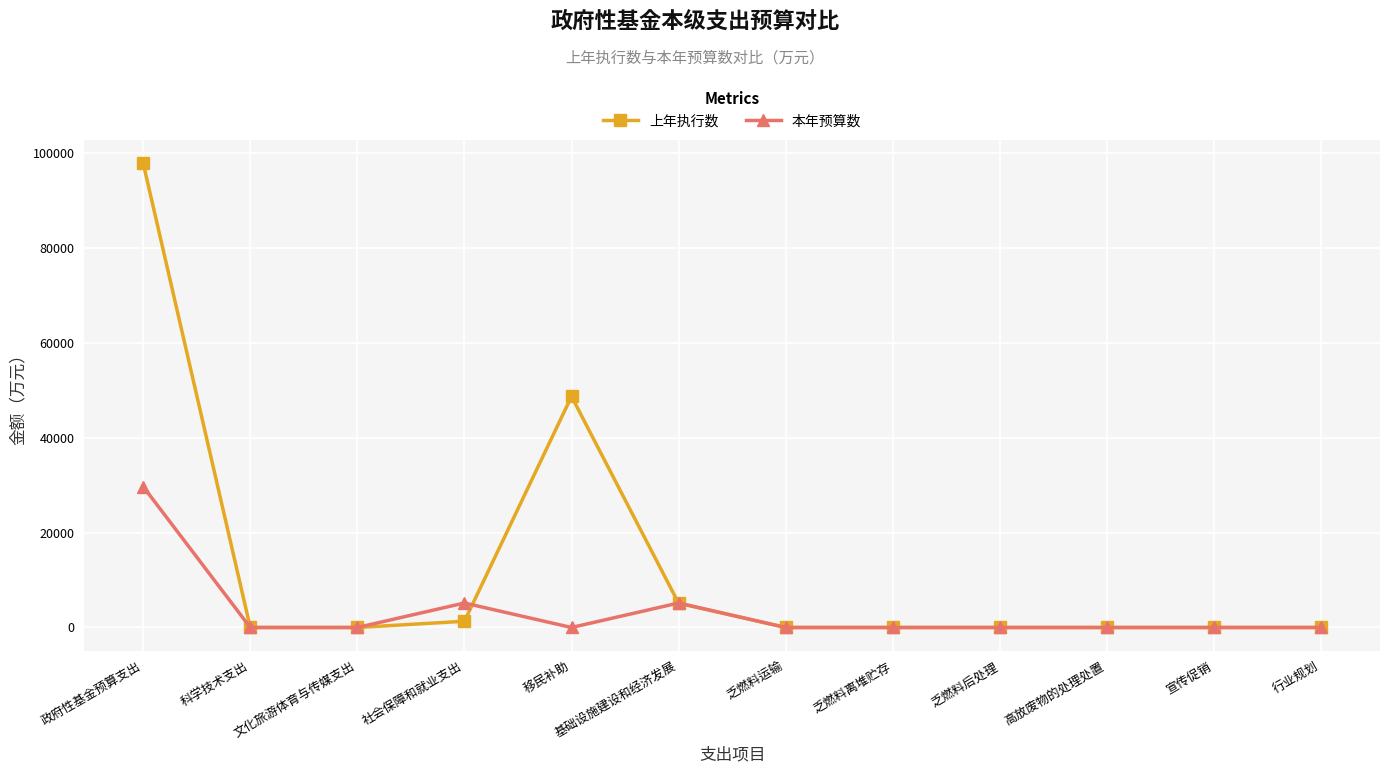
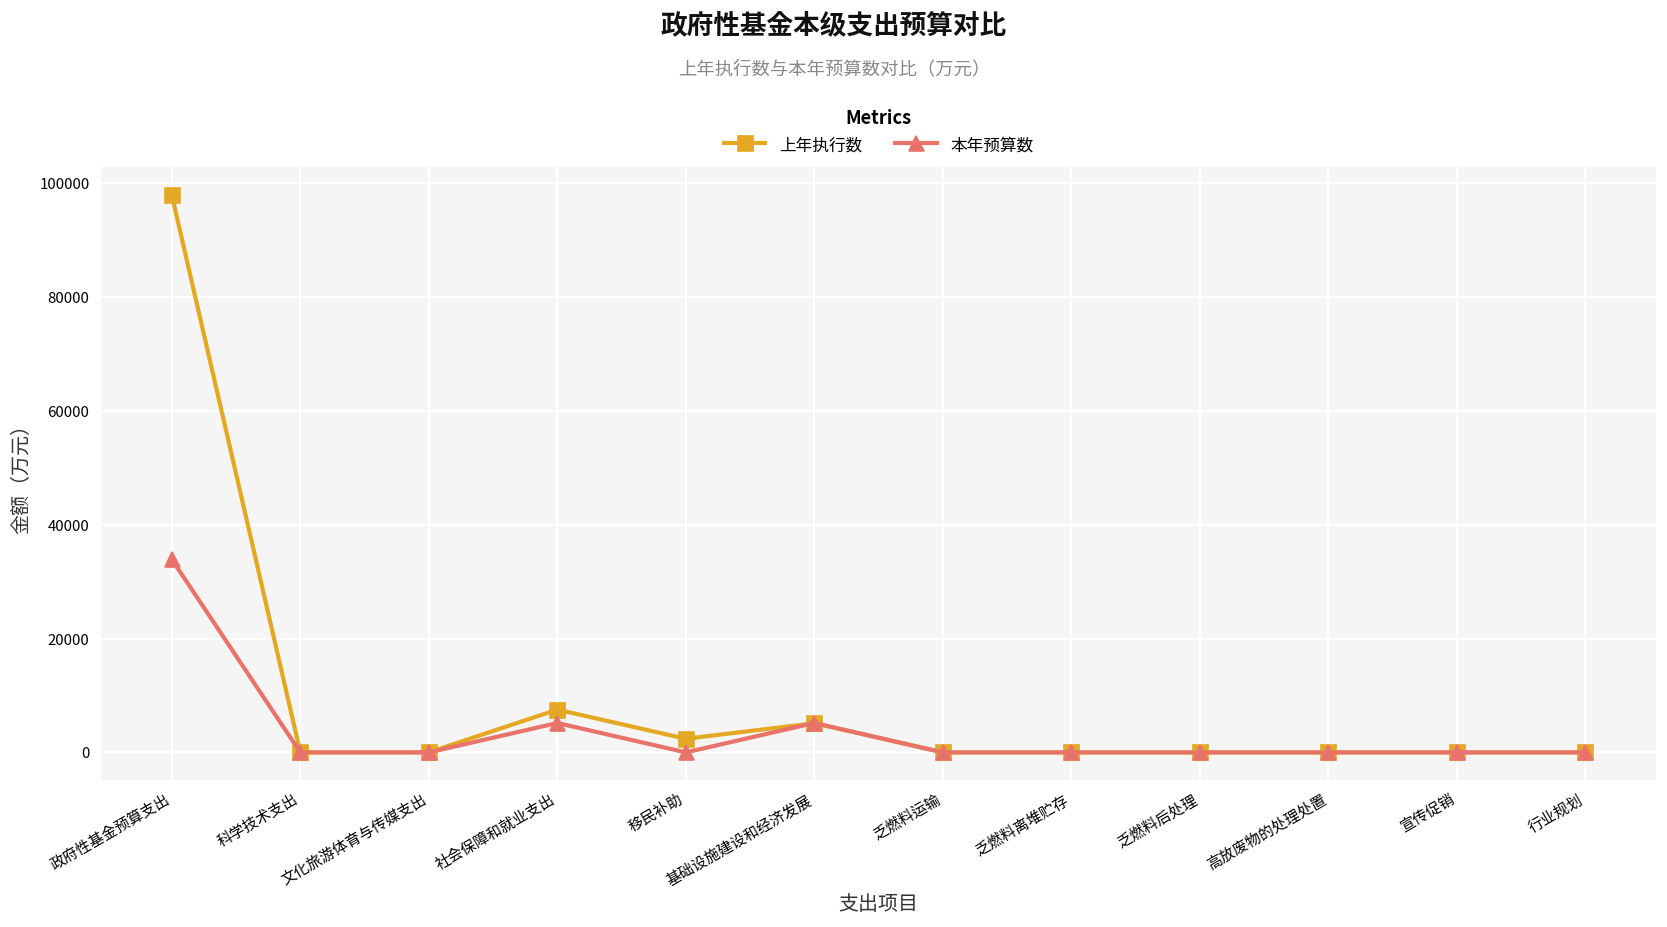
本年预算数, 政府性基金预算支出: 30000 -> 34000
上年执行数, 社会保障和就业支出: 1000 -> 8000
上年执行数, 移民补助: 49000 -> 2000
